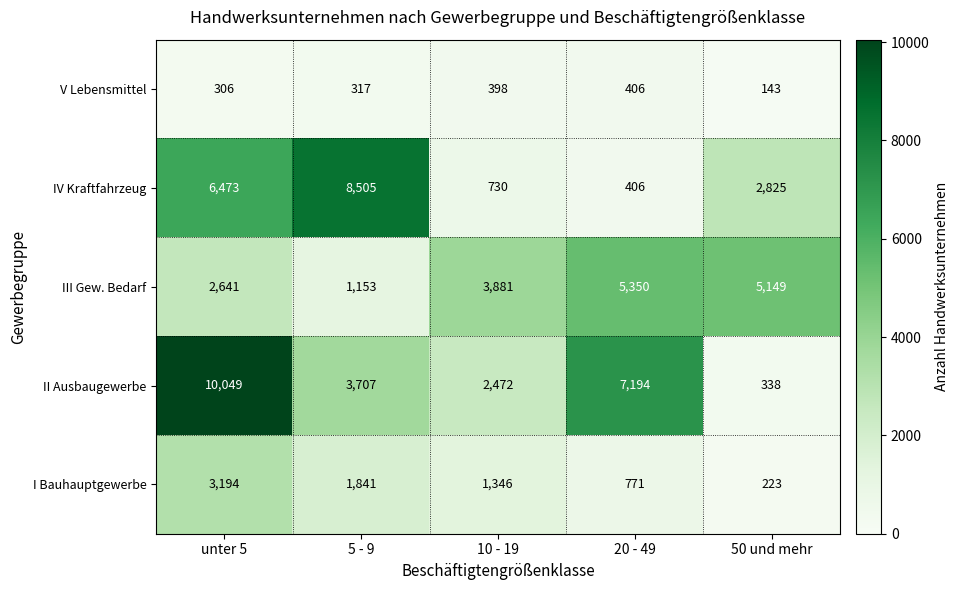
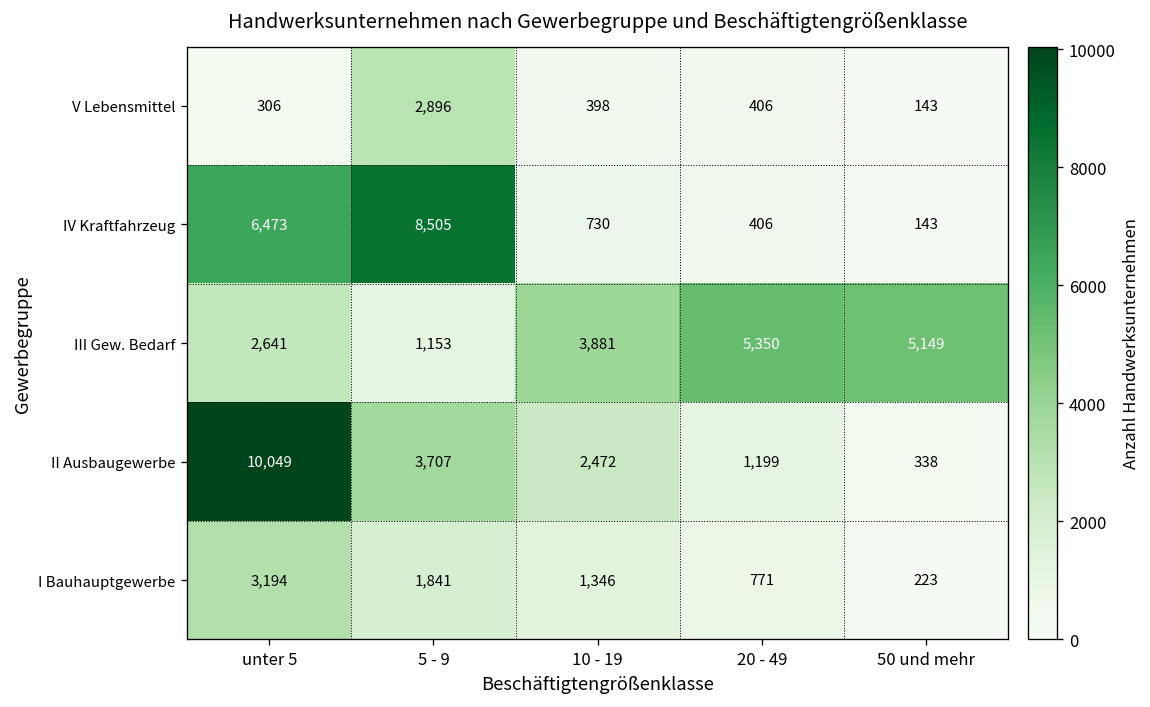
V Lebensmittel, 5 - 9: 317 -> 2,896
IV Kraftfahrzeug, 50 und mehr: 2,825 -> 143
II Ausbaugewerbe, 20 - 49: 7,194 -> 1,199
